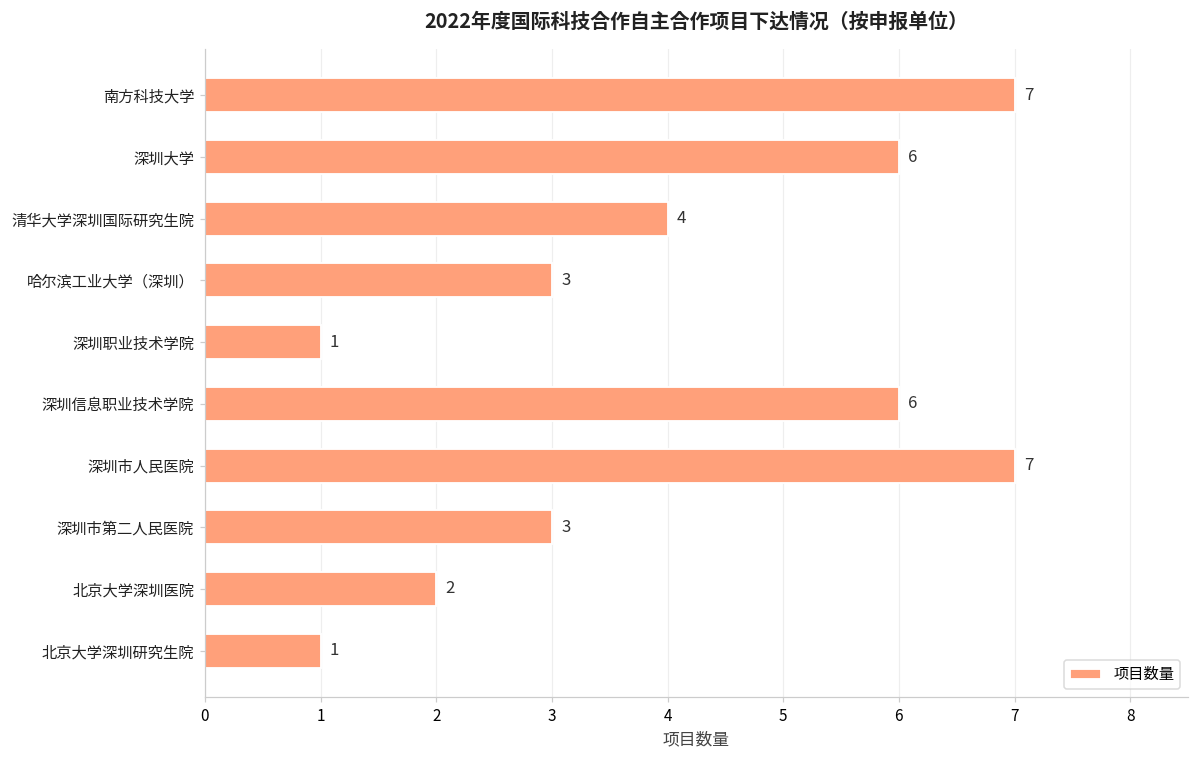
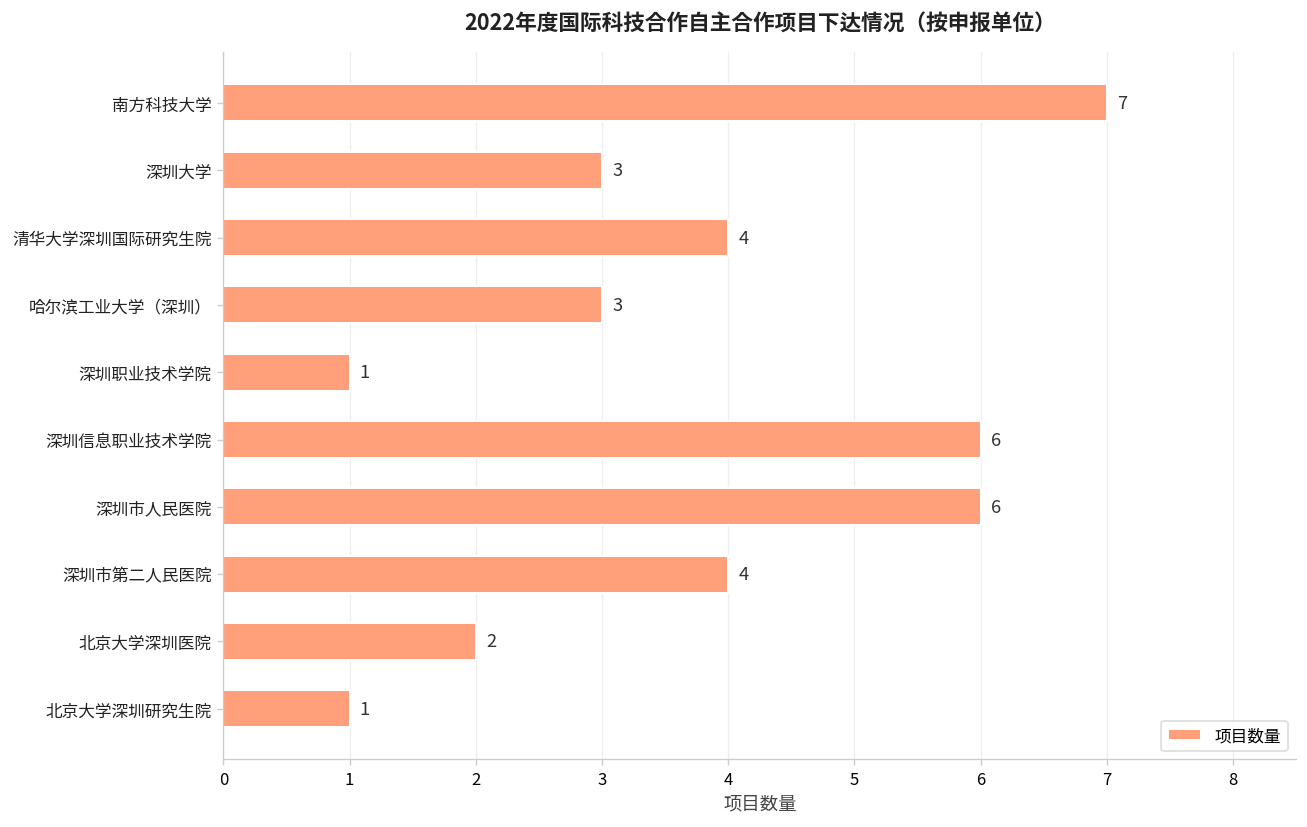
深圳大学: 6 -> 3
深圳市人民医院: 7 -> 6
深圳市第二人民医院: 3 -> 4
